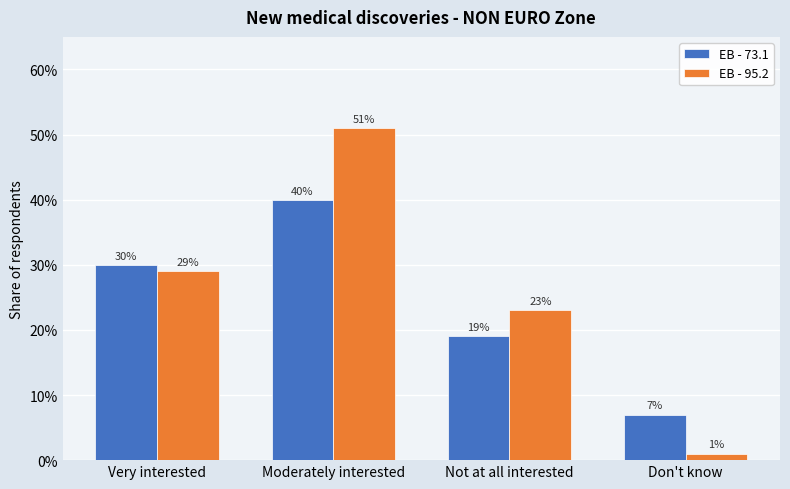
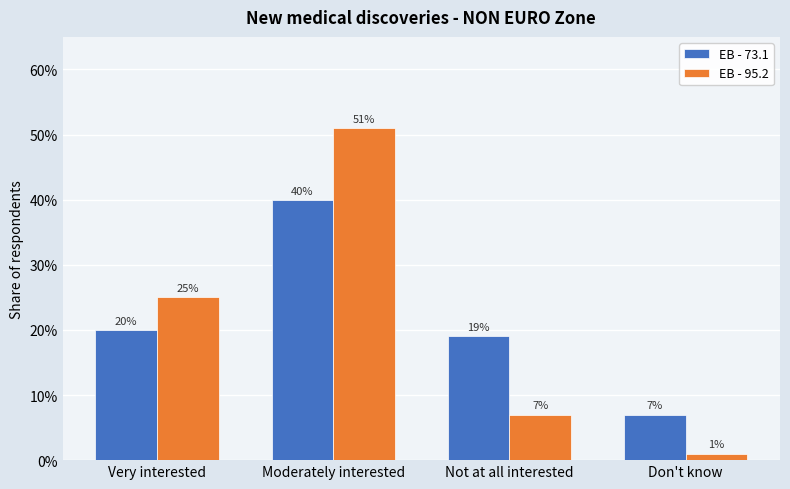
EB - 73.1, Very interested: 30% -> 20%
EB - 95.2, Very interested: 29% -> 25%
EB - 95.2, Not at all interested: 23% -> 7%
